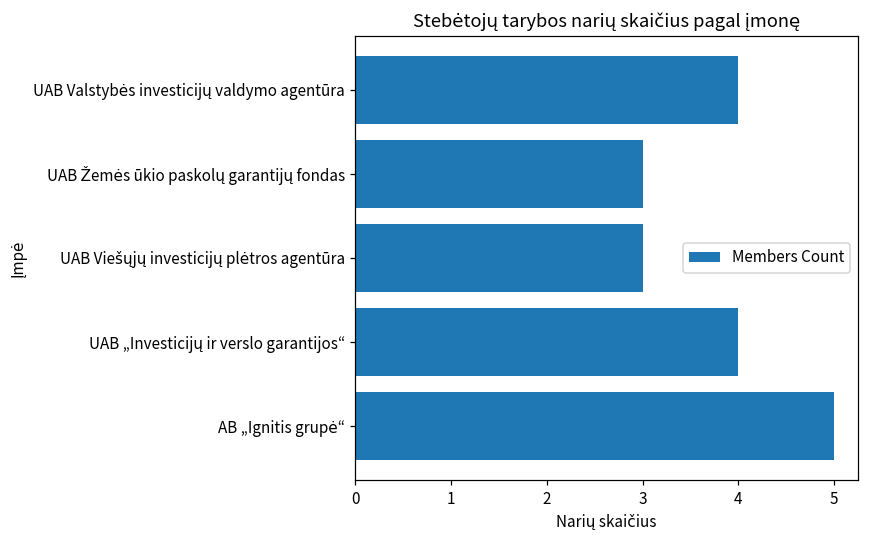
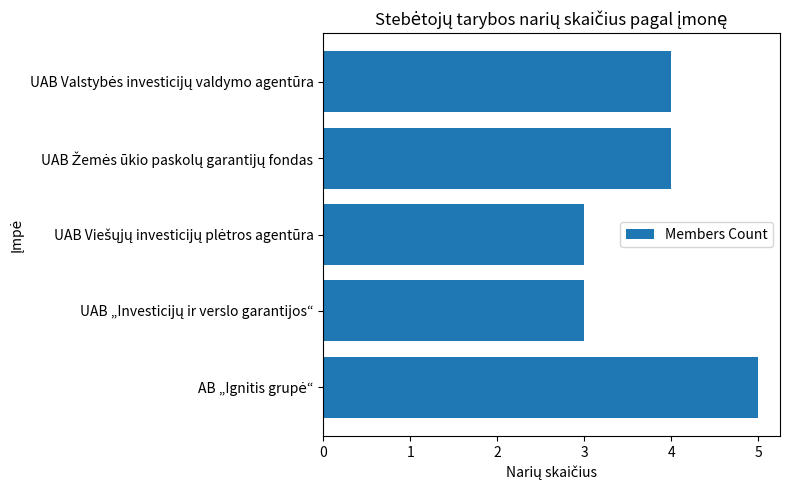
UAB Žemės ūkio paskolų garantijų fondas: 3 -> 4
UAB „Investicijų ir verslo garantijos“: 4 -> 3
